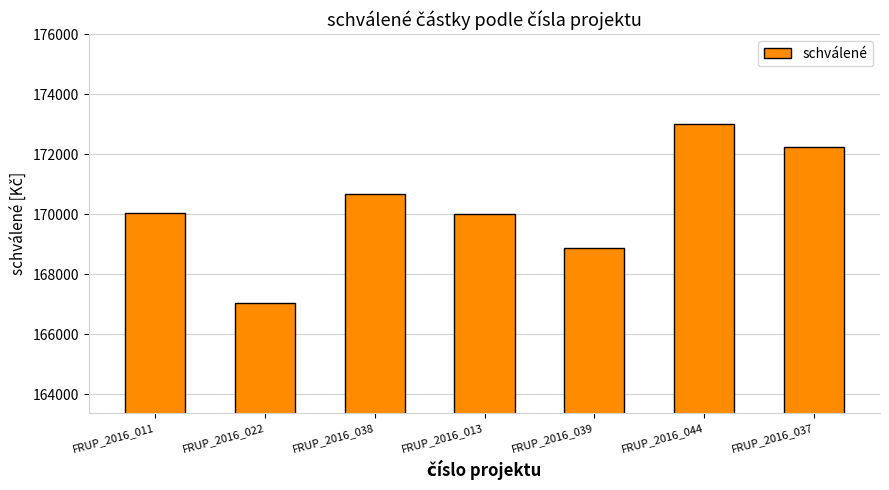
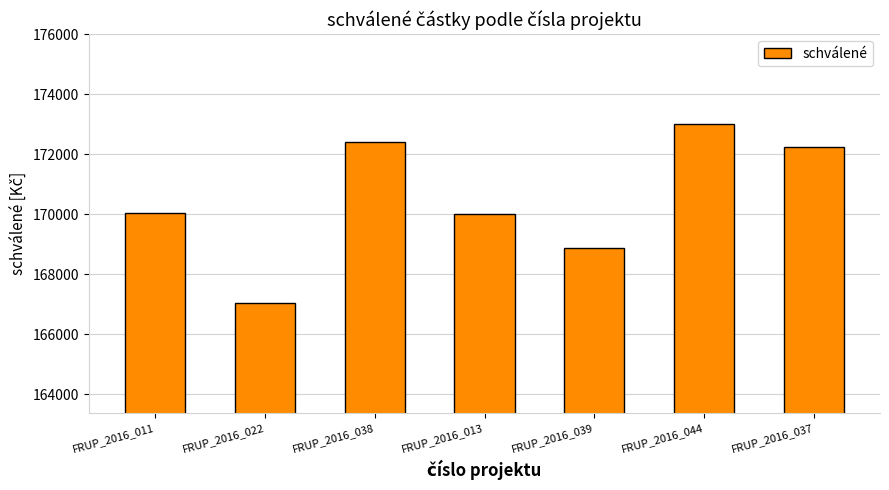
FRUP_2016_038: 170700 -> 172400
